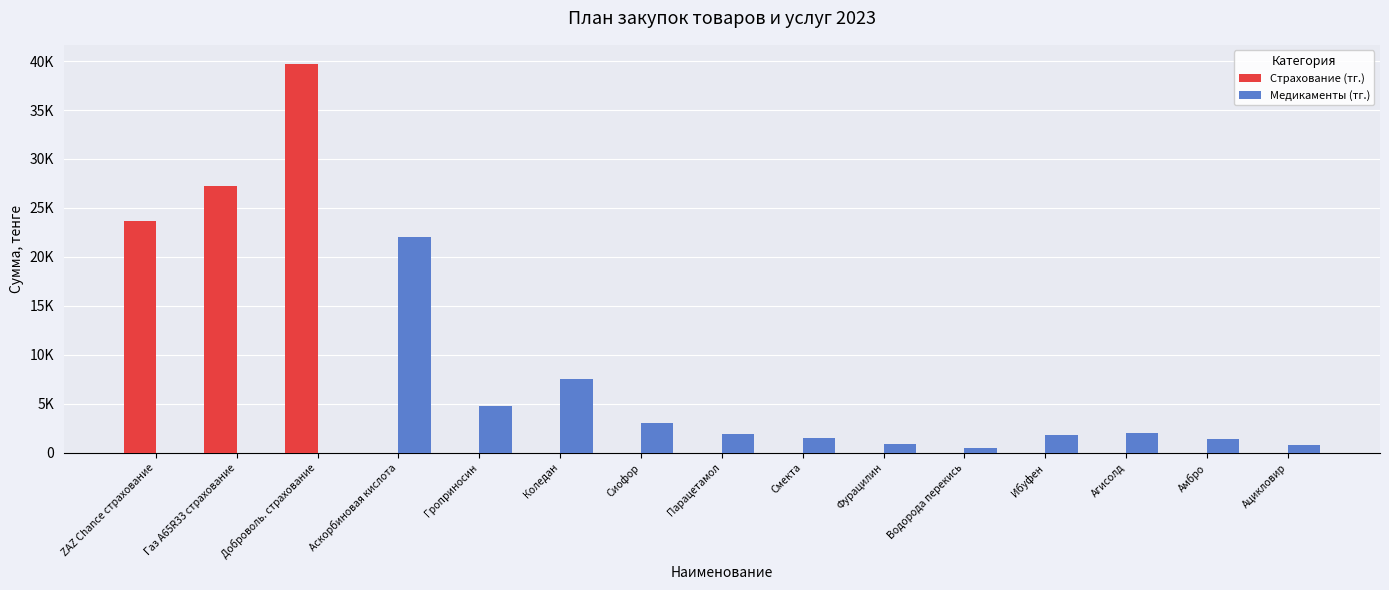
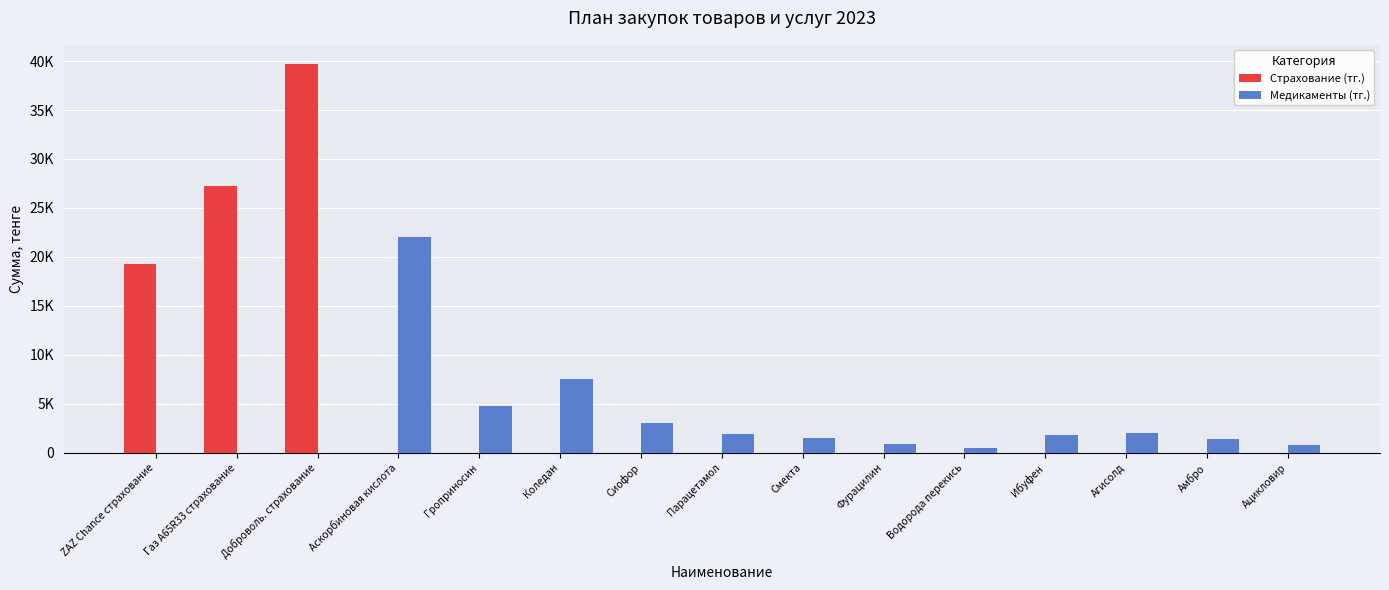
Страхование (тг.), ZAZ Chance страхование: 24000 -> 19000
